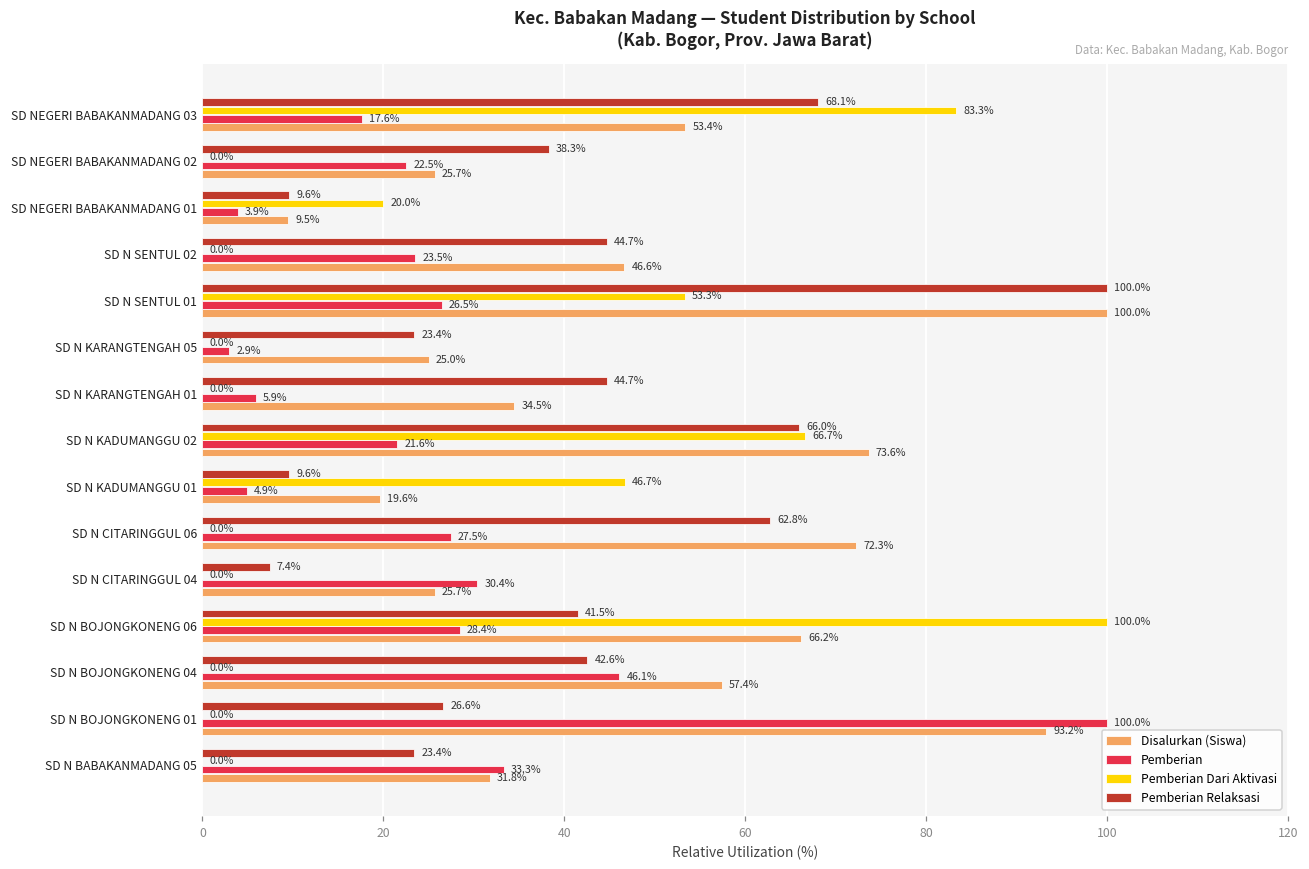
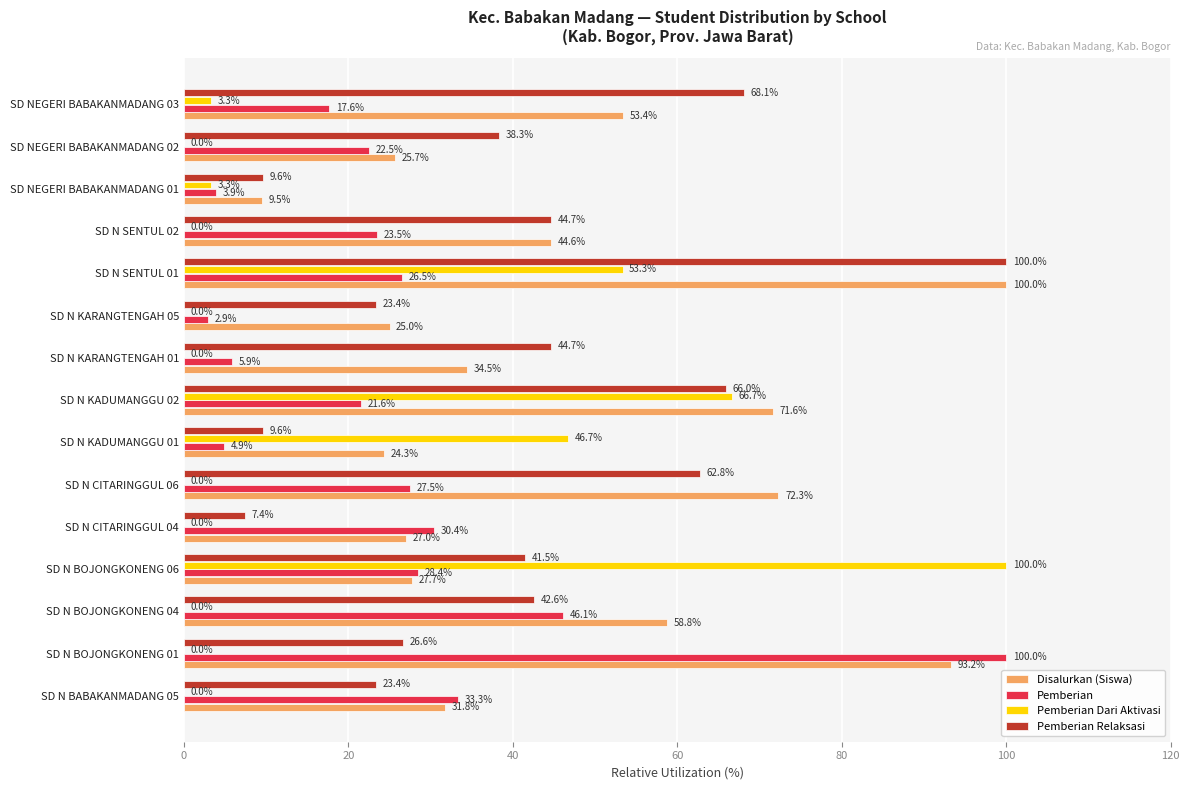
Pemberian Dari Aktivasi, SD NEGERI BABAKANMADANG 03: 83.3% -> 3.3%
Pemberian Dari Aktivasi, SD NEGERI BABAKANMADANG 01: 20.0% -> 3.3%
Disalurkan (Siswa), SD N SENTUL 02: 46.6% -> 44.6%
Disalurkan (Siswa), SD N KADUMANGGU 02: 73.6% -> 71.6%
Disalurkan (Siswa), SD N KADUMANGGU 01: 19.6% -> 24.3%
Disalurkan (Siswa), SD N CITARINGGUL 04: 25.7% -> 27.0%
Disalurkan (Siswa), SD N BOJONGKONENG 06: 66.2% -> 27.7%
Disalurkan (Siswa), SD N BOJONGKONENG 04: 57.4% -> 58.8%
